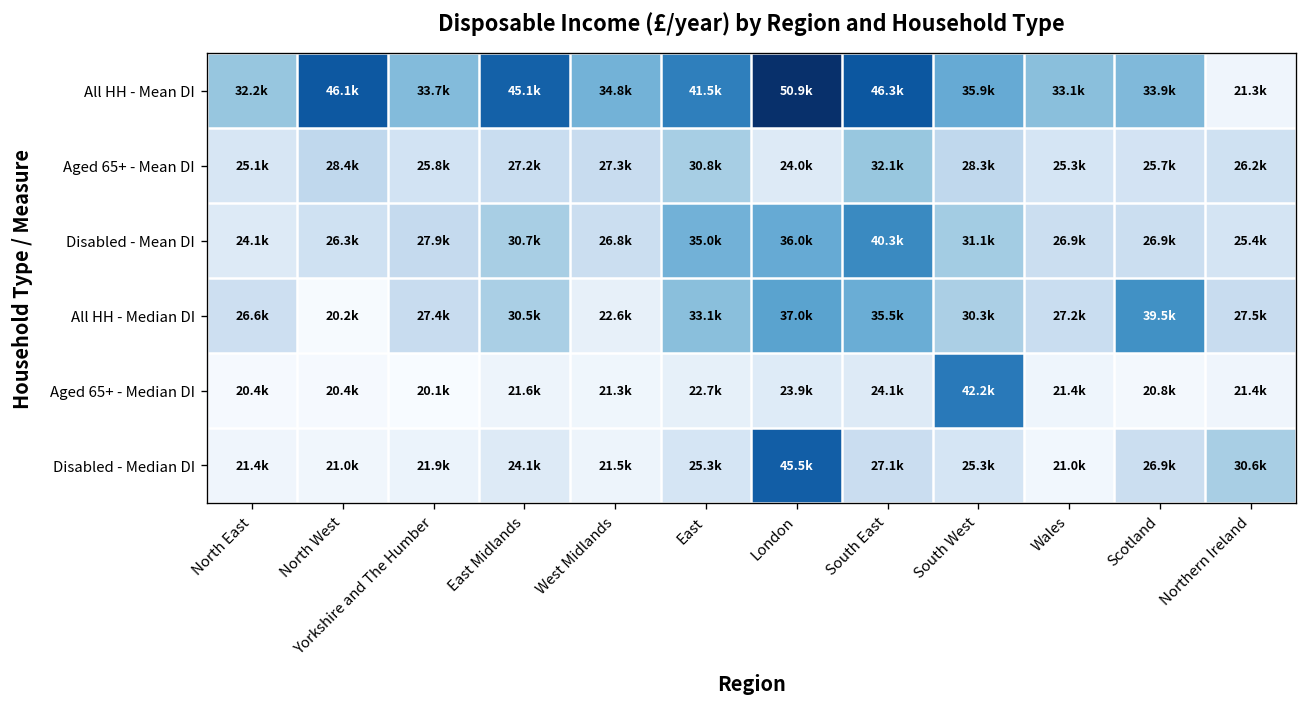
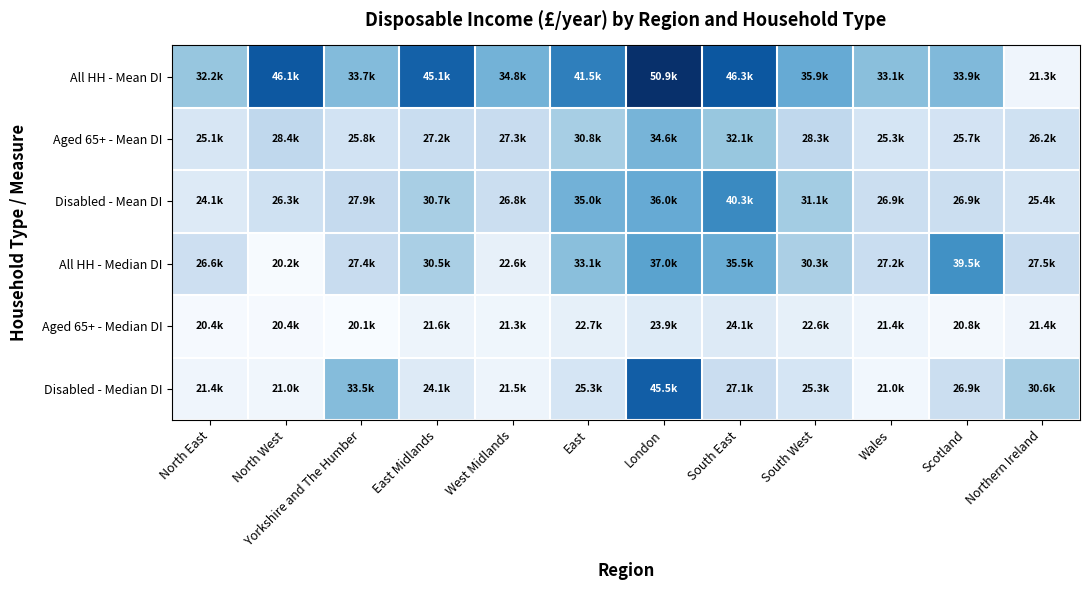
Aged 65+ - Mean DI, London: 24.0k -> 34.6k
Aged 65+ - Median DI, South West: 42.2k -> 22.6k
Disabled - Median DI, Yorkshire and The Humber: 21.9k -> 33.5k
